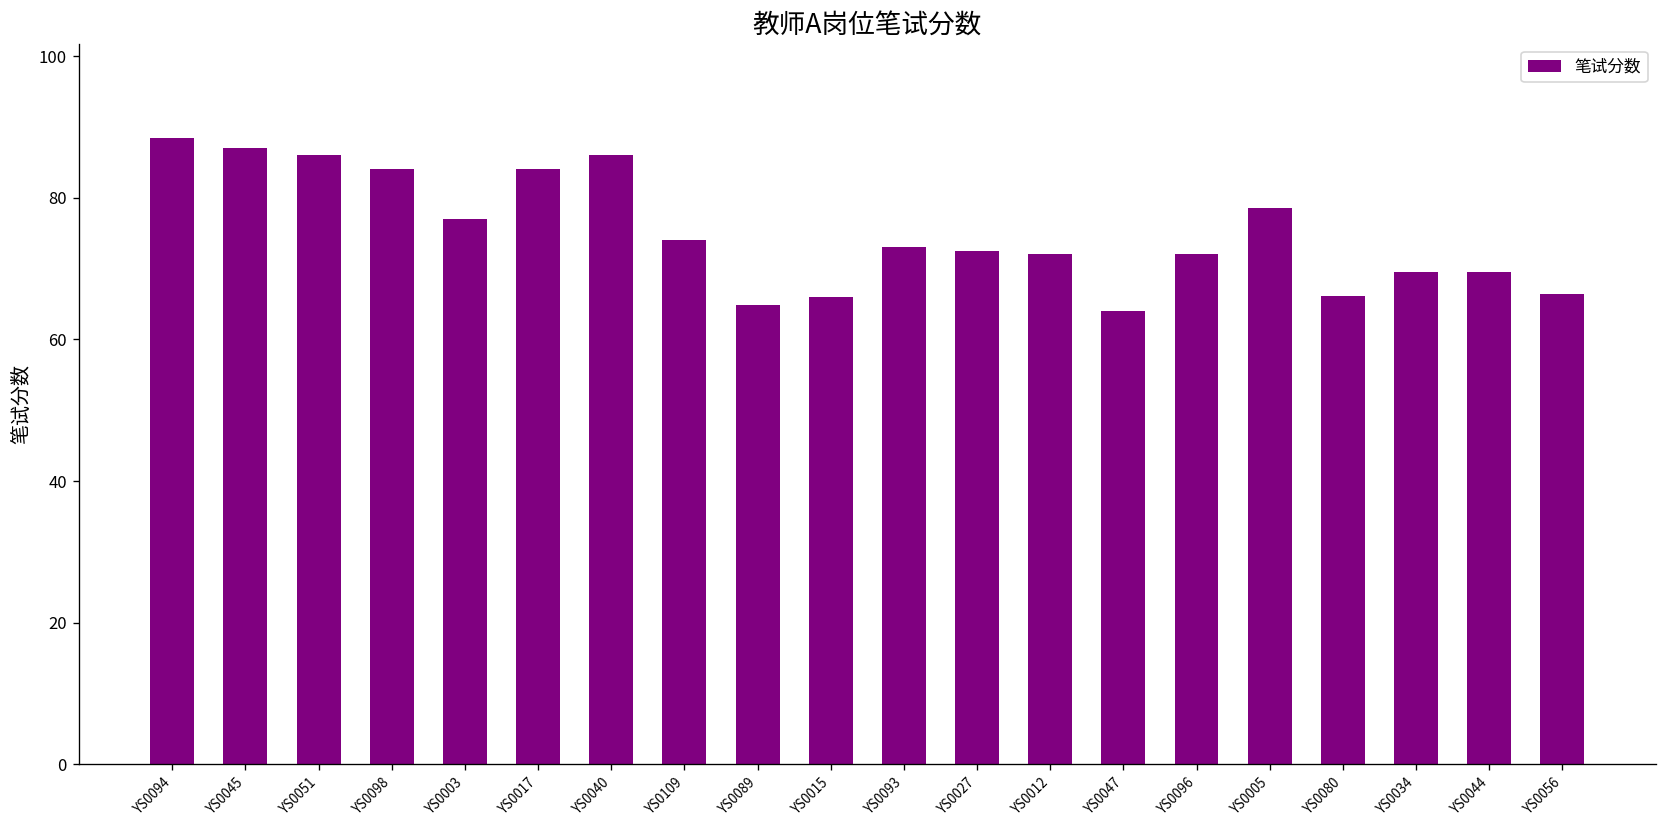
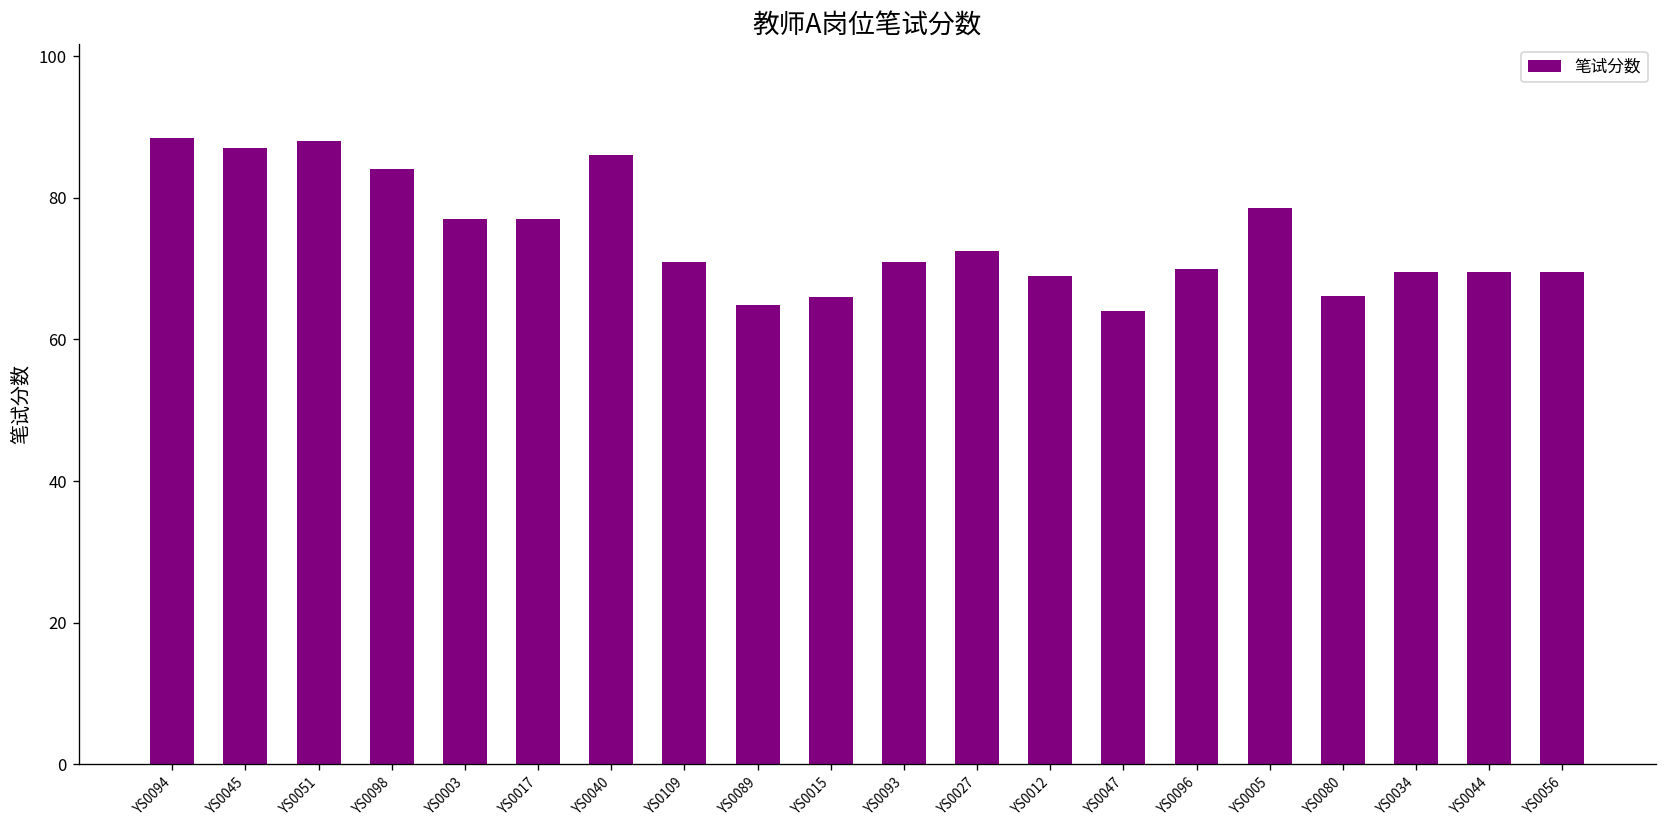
YS0051: 86 -> 88
YS0017: 84 -> 77
YS0109: 74 -> 71
YS0093: 73 -> 71
YS0012: 72 -> 69
YS0096: 72 -> 70
YS0056: 66 -> 70
